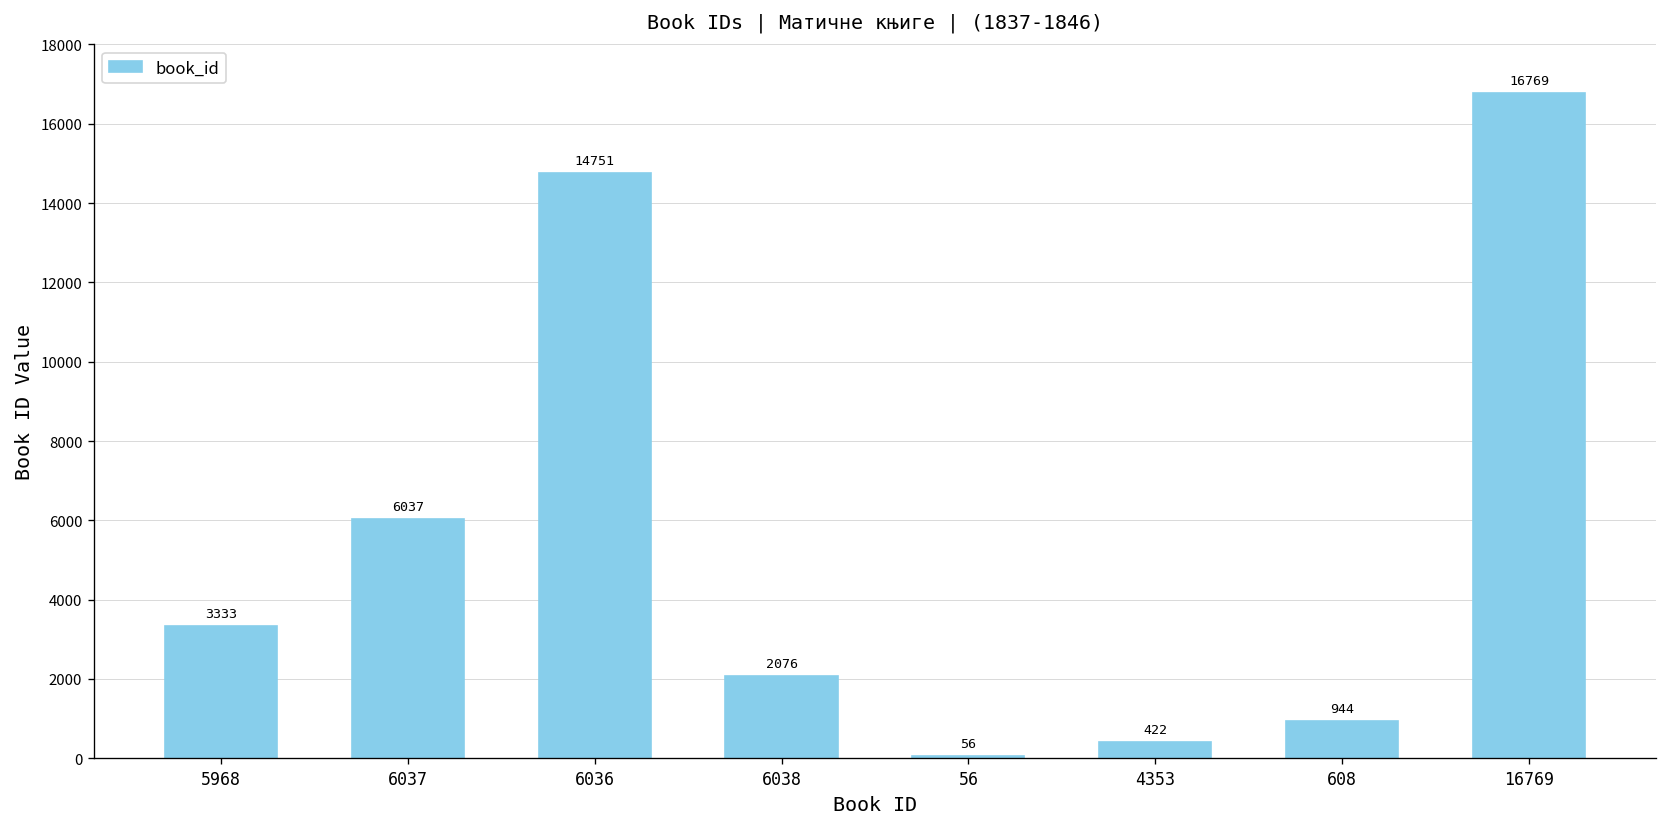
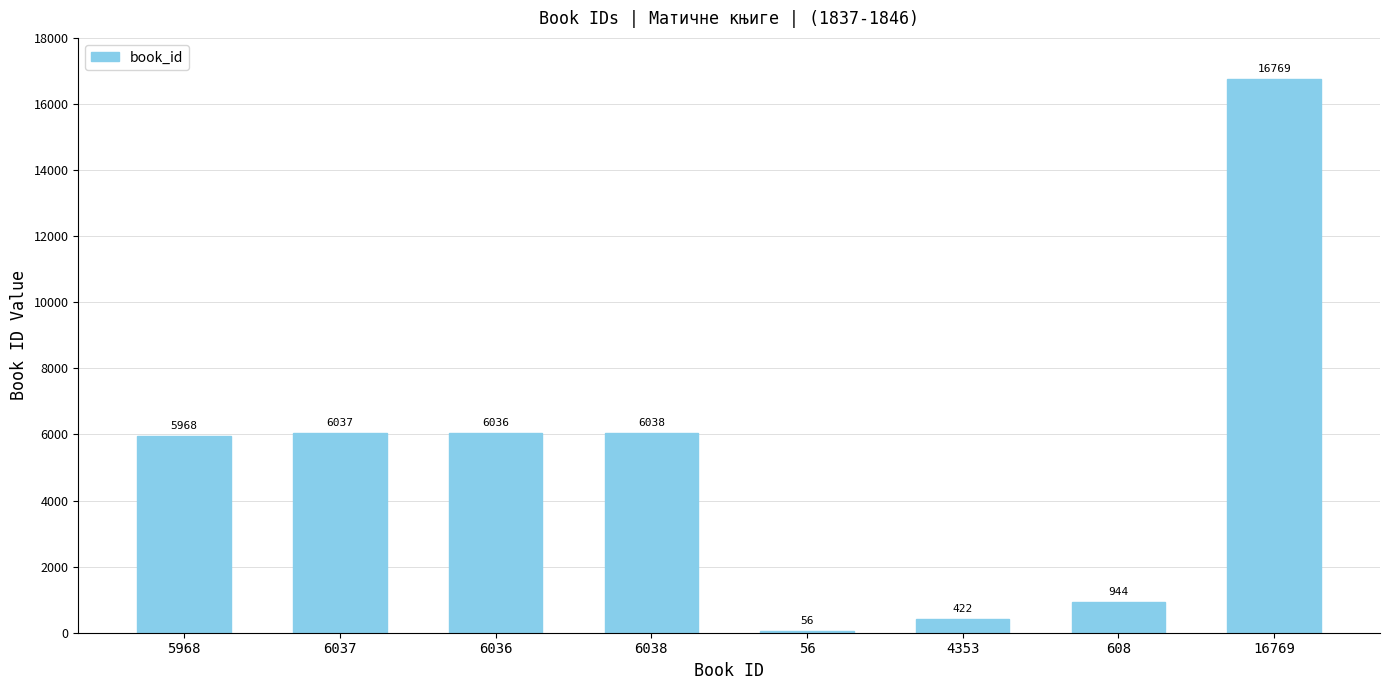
5968: 3333 -> 5968
6036: 14751 -> 6036
6038: 2076 -> 6038
